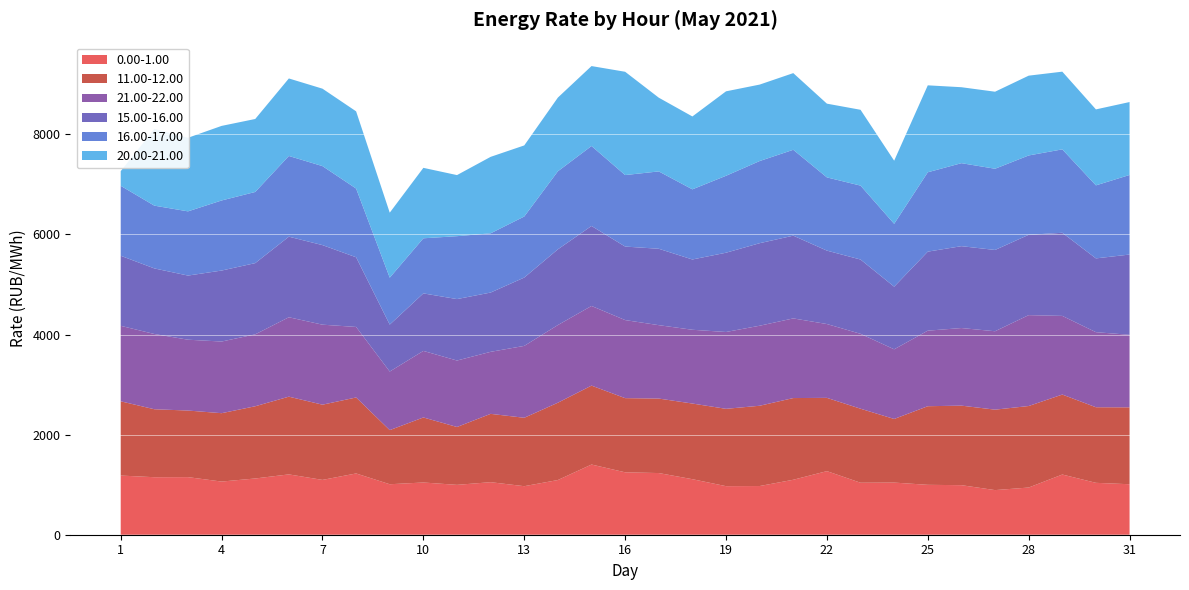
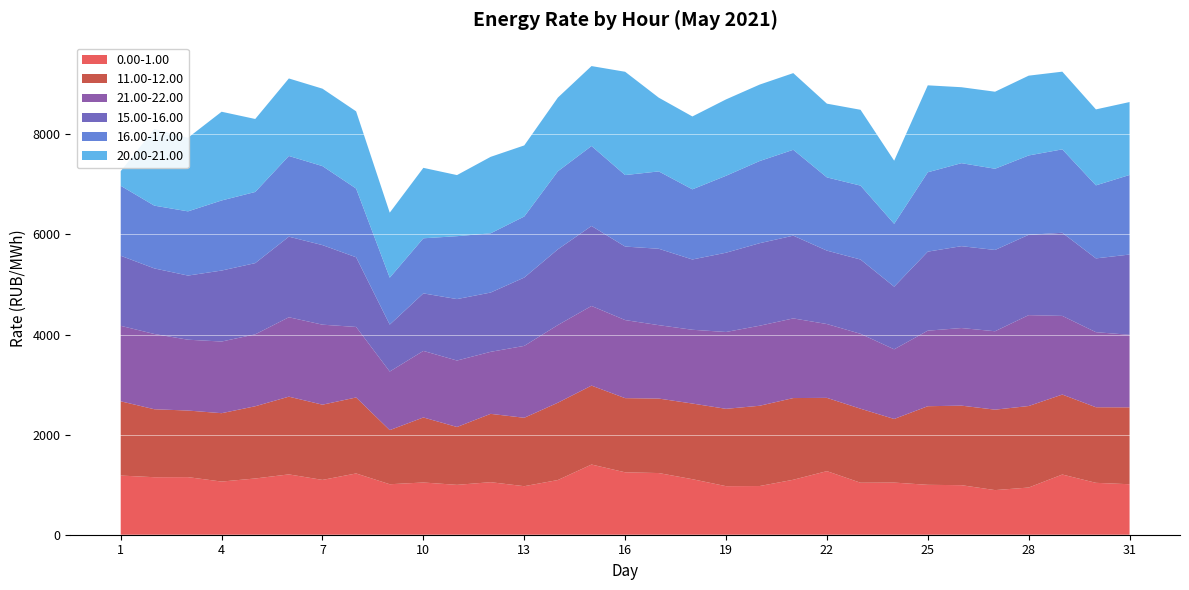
20.00-21.00, 4: 1500 -> 1800
20.00-21.00, 19: 1700 -> 1500
